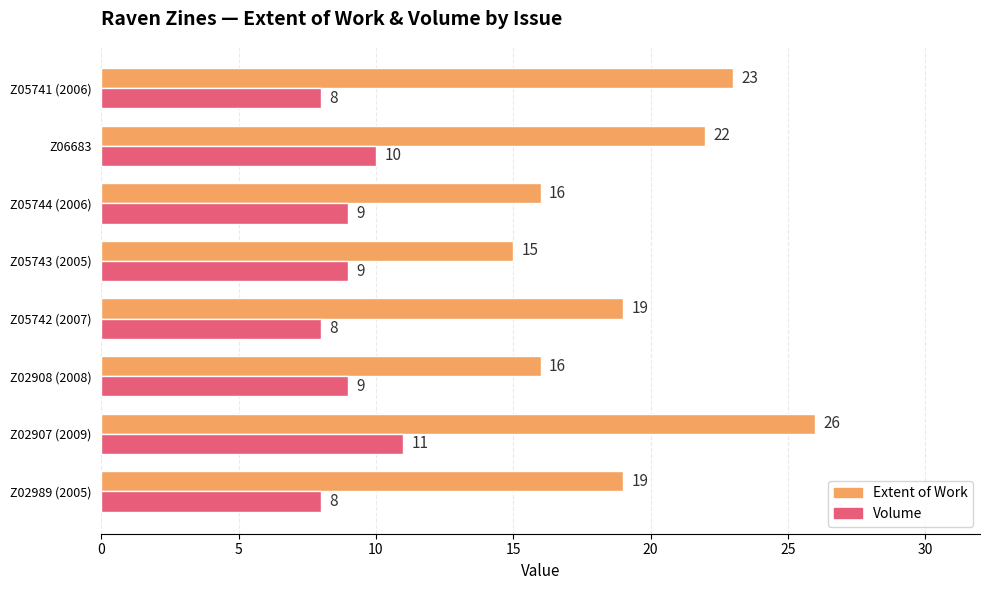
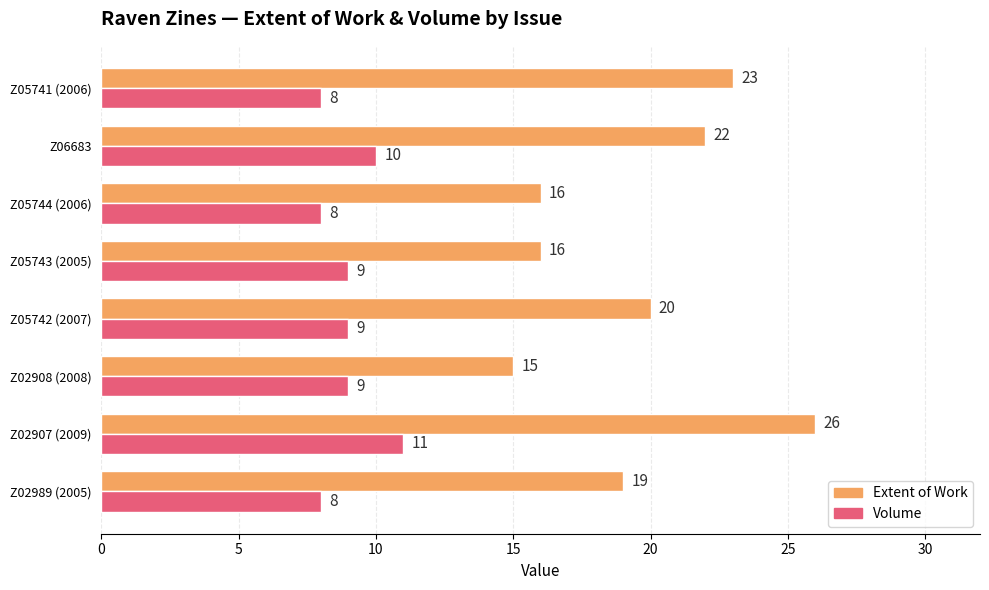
Volume, Z05744 (2006): 9 -> 8
Extent of Work, Z05743 (2005): 15 -> 16
Extent of Work, Z05742 (2007): 19 -> 20
Volume, Z05742 (2007): 8 -> 9
Extent of Work, Z02908 (2008): 16 -> 15
